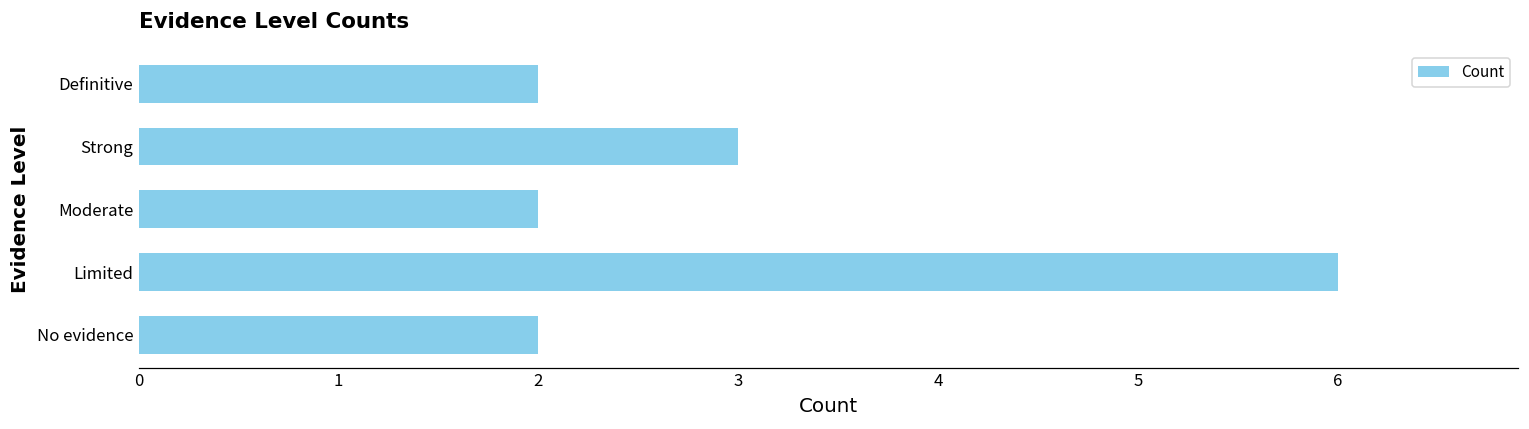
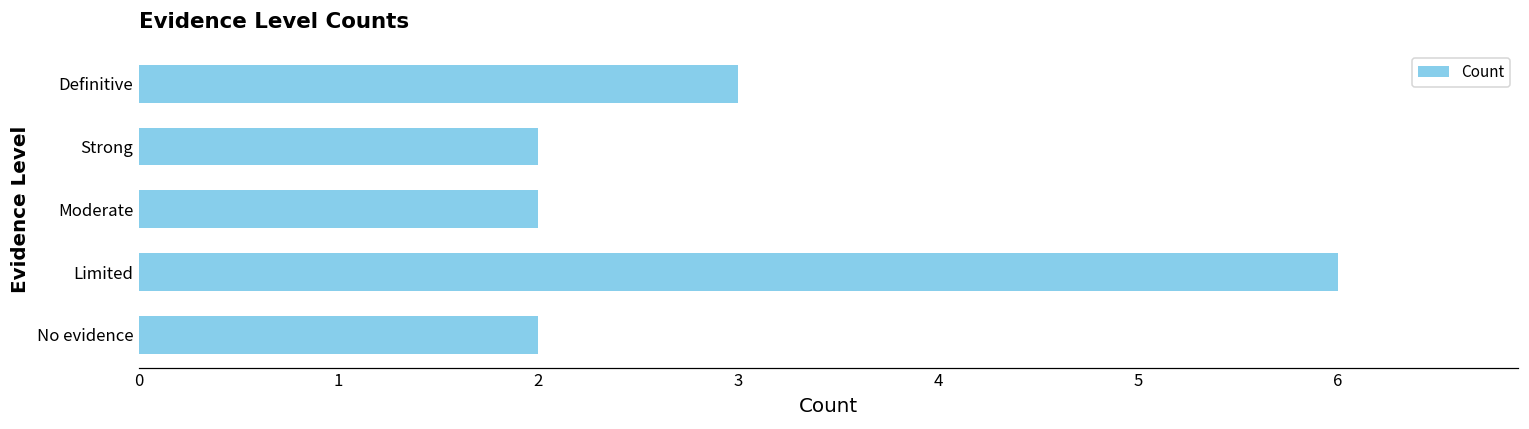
Definitive: 2 -> 3
Strong: 3 -> 2
